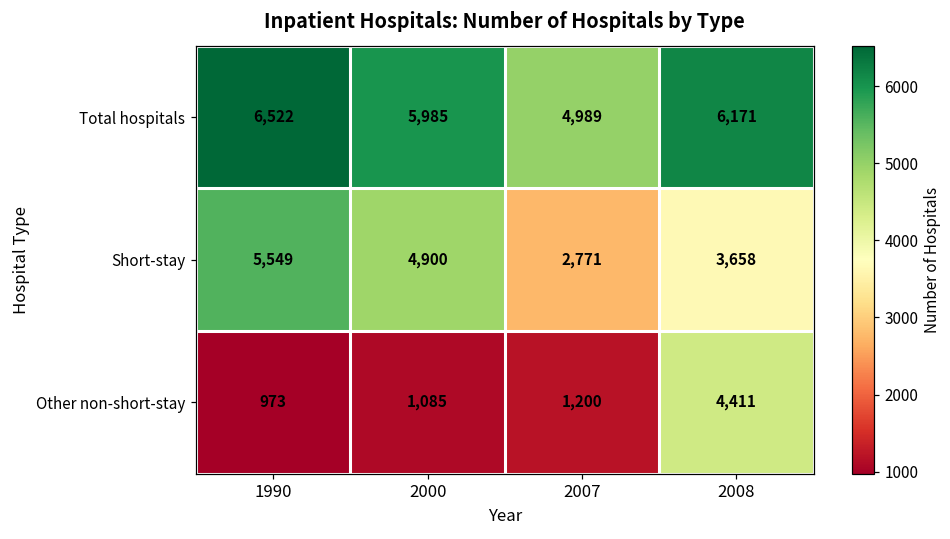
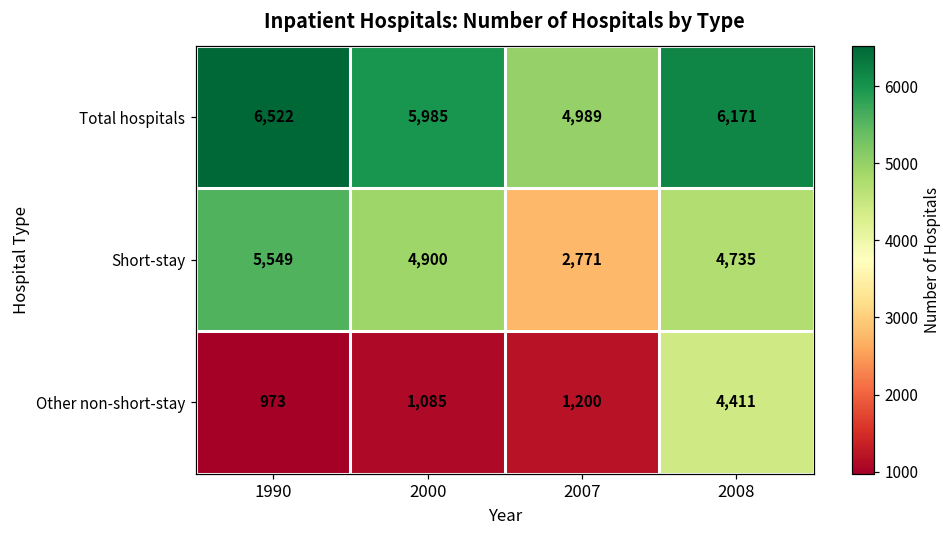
Short-stay, 2008: 3,658 -> 4,735
